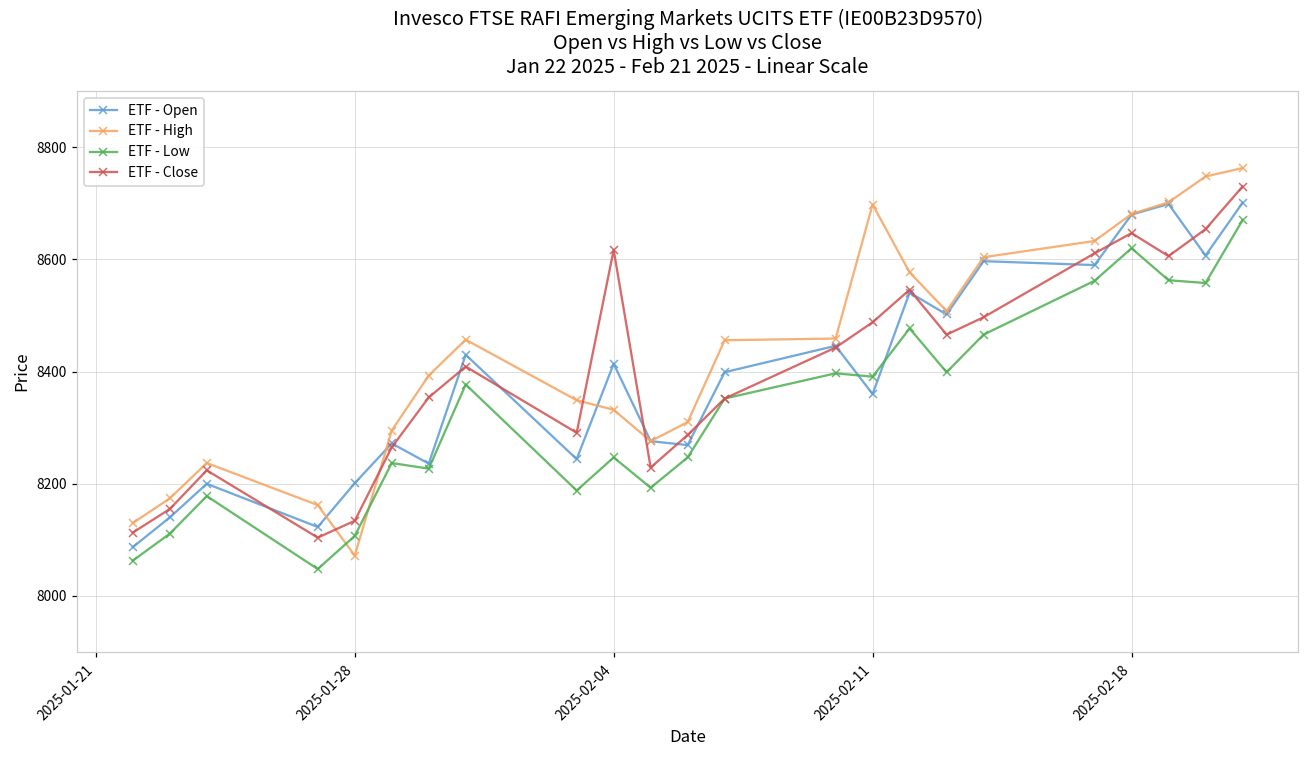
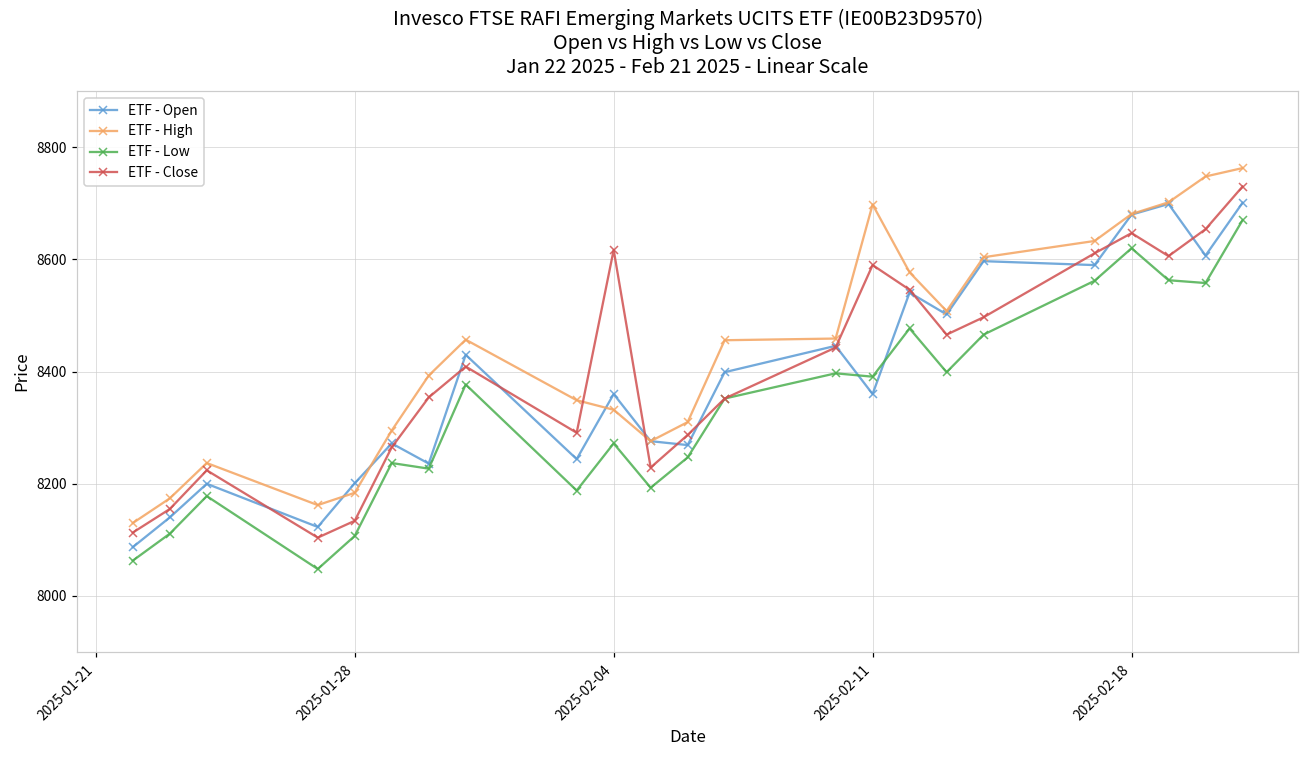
ETF - High, 2025-01-28: 8070 -> 8180
ETF - Open, 2025-02-04: 8410 -> 8360
ETF - Low, 2025-02-04: 8250 -> 8270
ETF - Close, 2025-02-11: 8490 -> 8590
